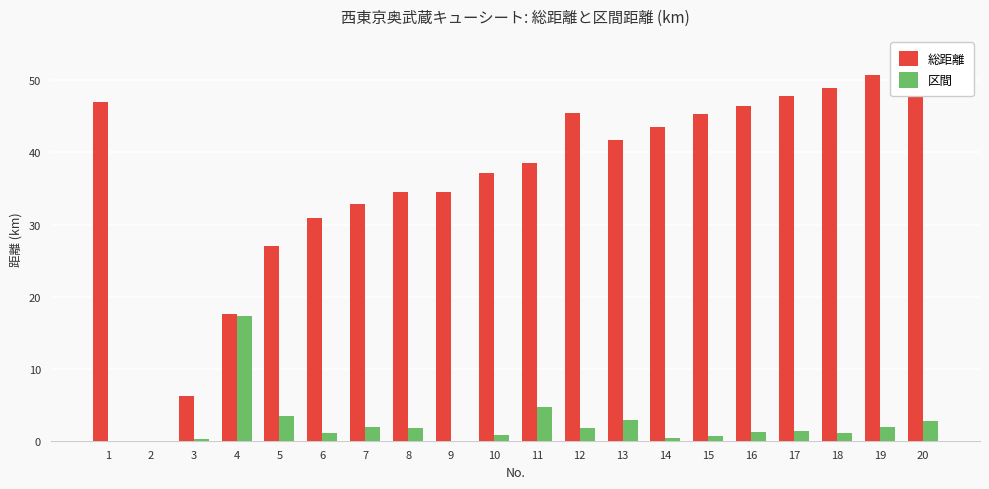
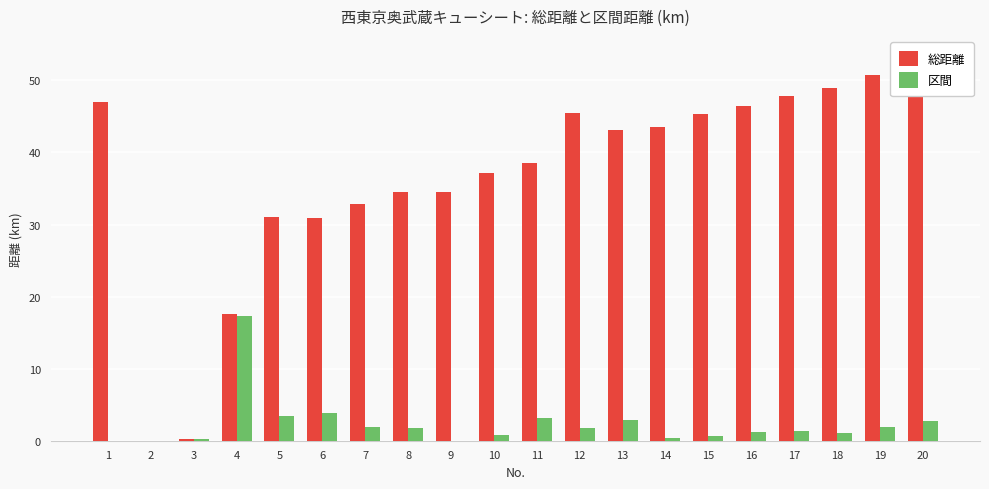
総距離, 3: 6 -> 0
総距離, 5: 27 -> 31
区間, 6: 1 -> 4
区間, 11: 5 -> 3
総距離, 13: 42 -> 43
